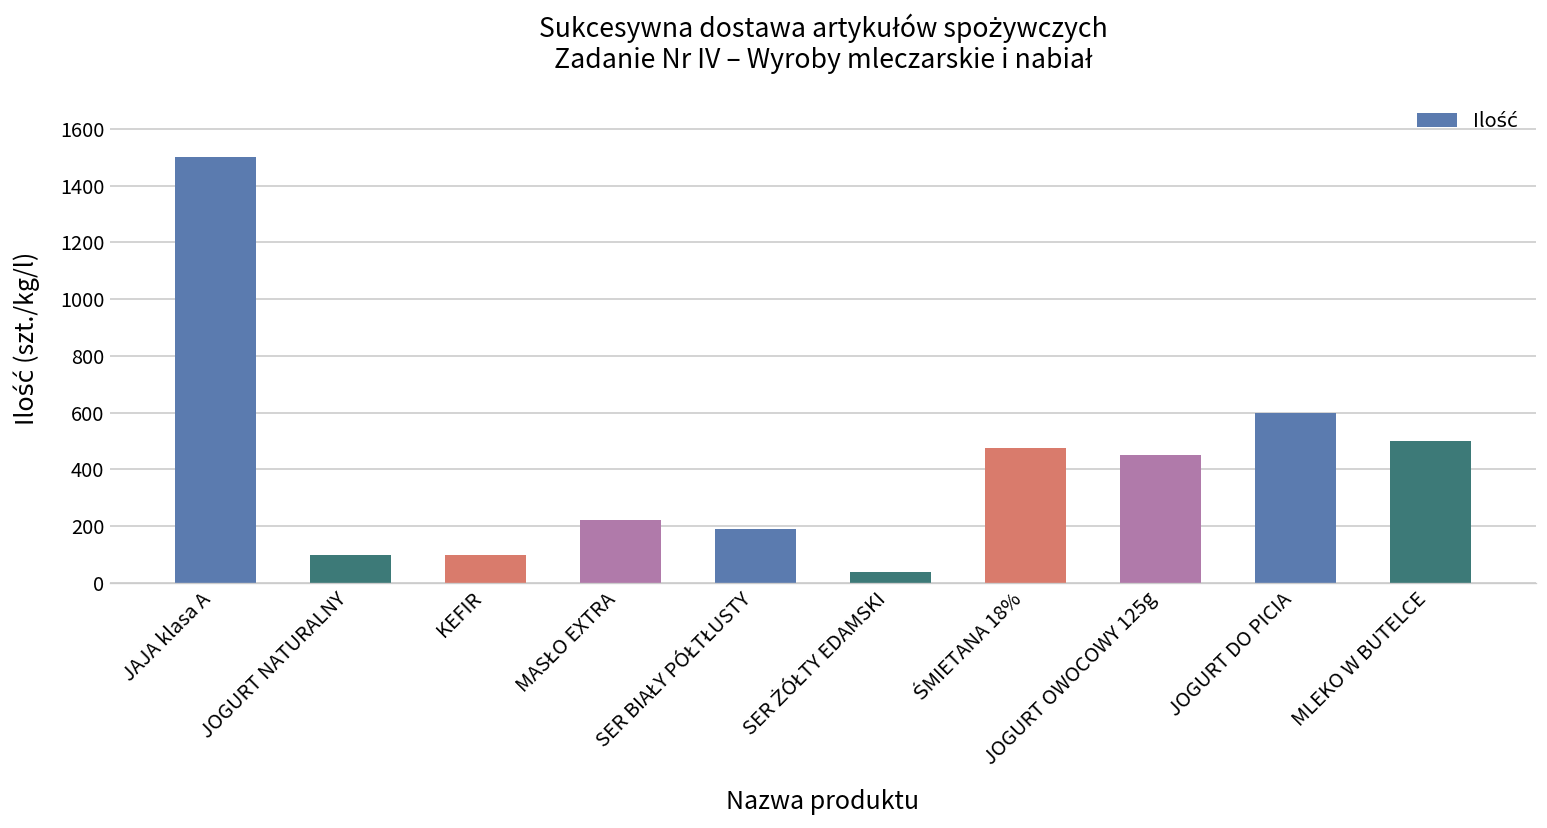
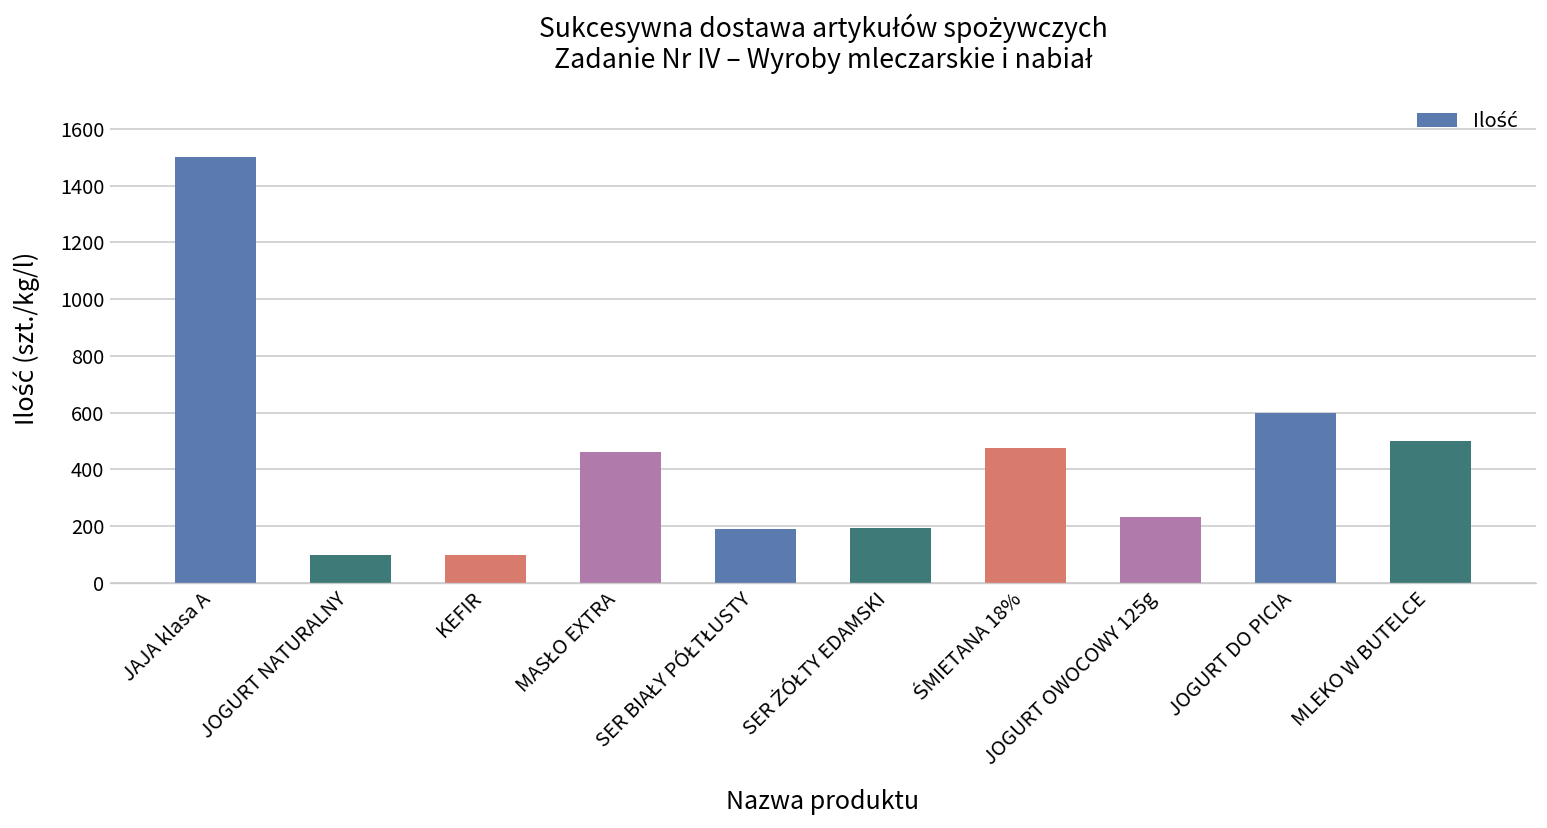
MASŁO EXTRA: 220 -> 460
SER ŻÓŁTY EDAMSKI: 40 -> 190
JOGURT OWOCOWY 125g: 450 -> 230
